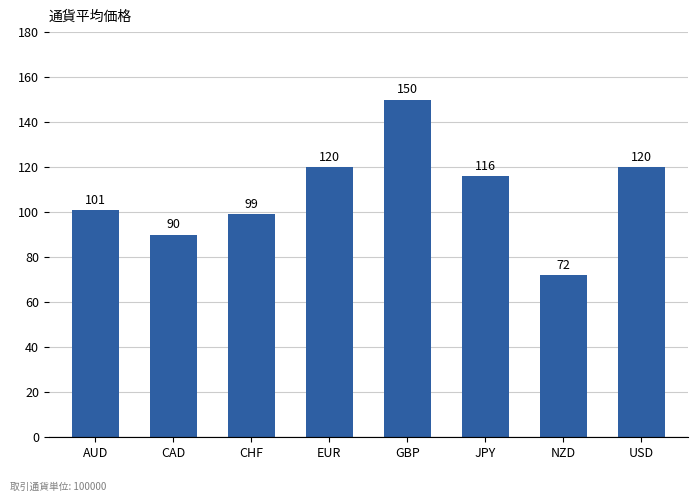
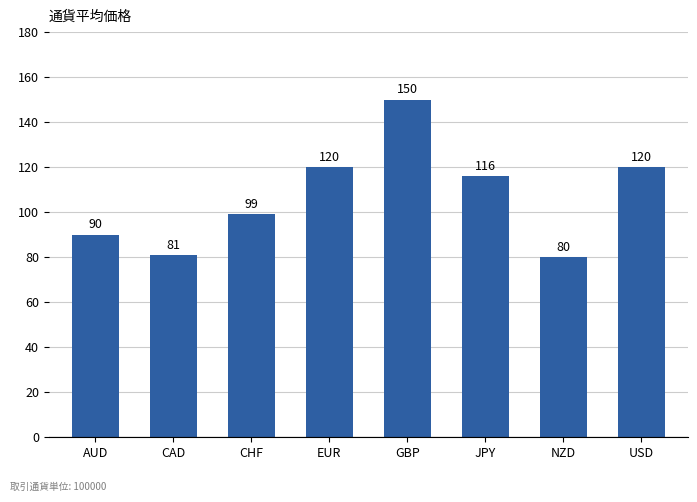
AUD: 101 -> 90
CAD: 90 -> 81
NZD: 72 -> 80
